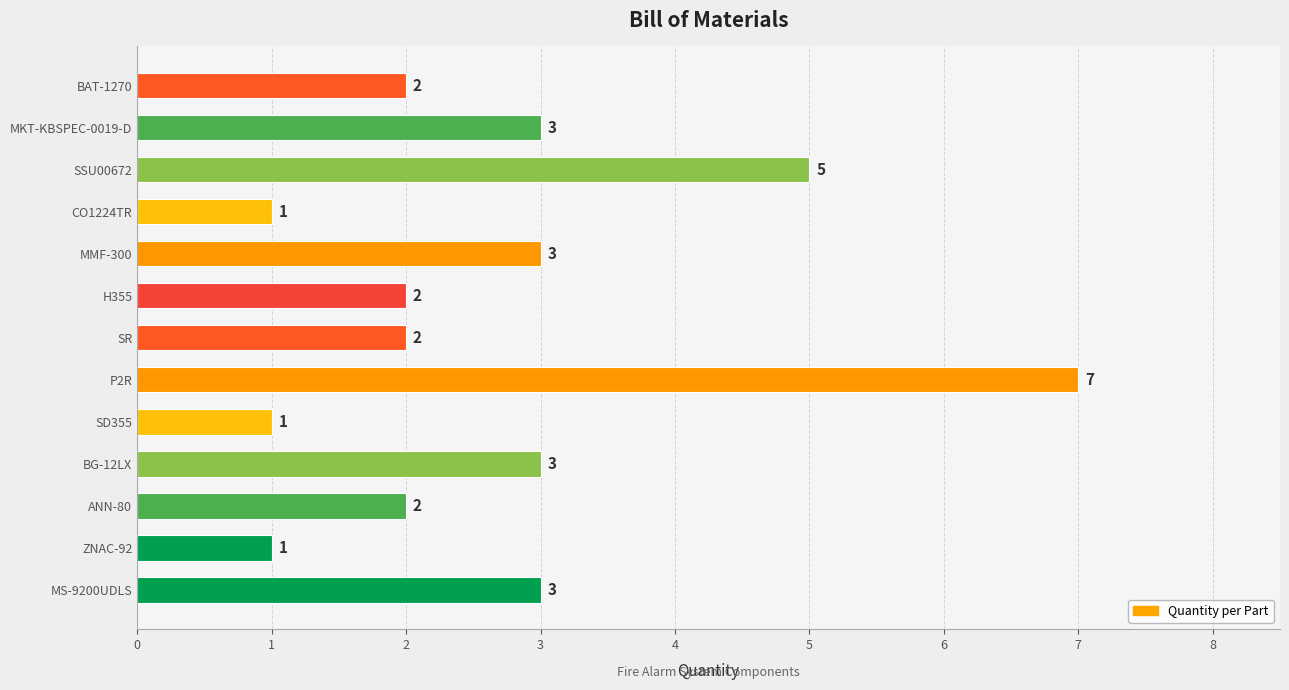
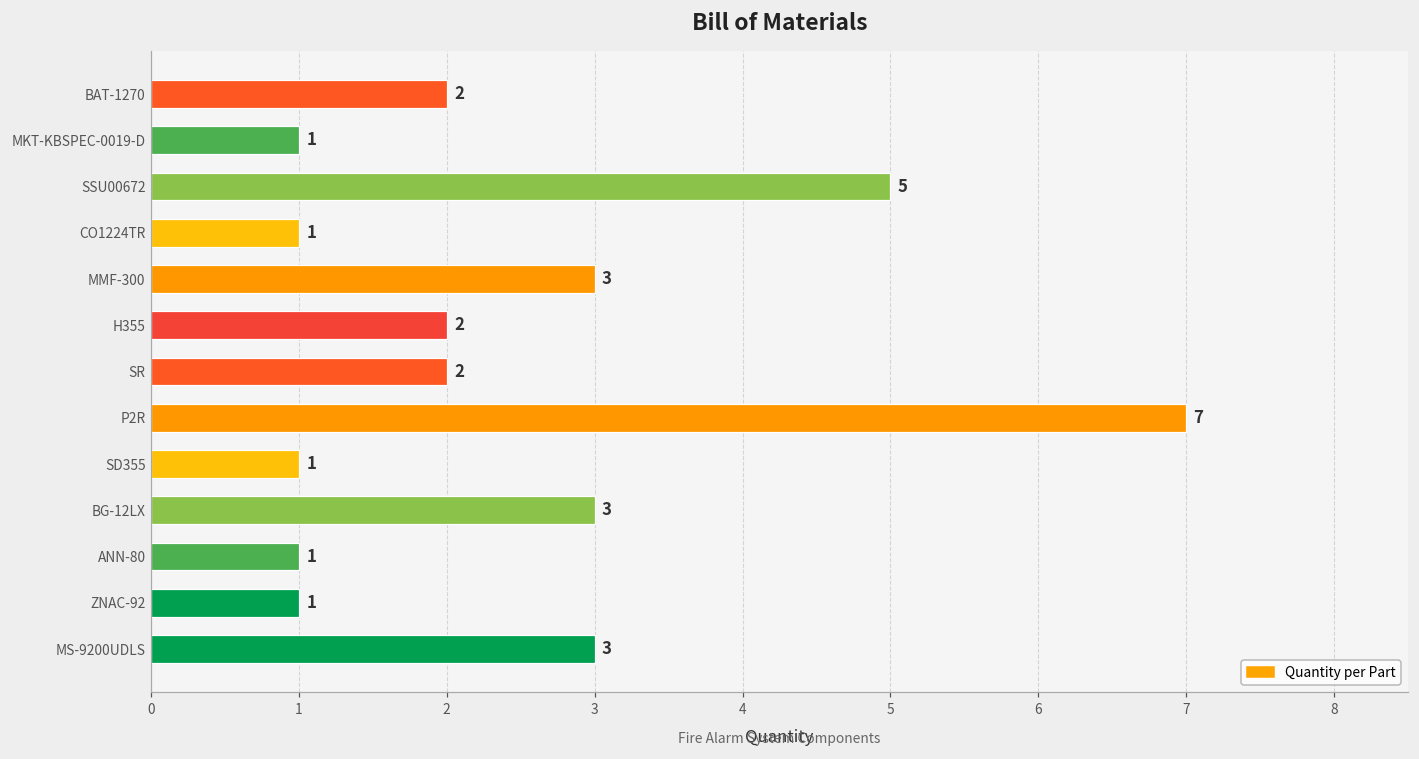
MKT-KBSPEC-0019-D: 3 -> 1
ANN-80: 2 -> 1
